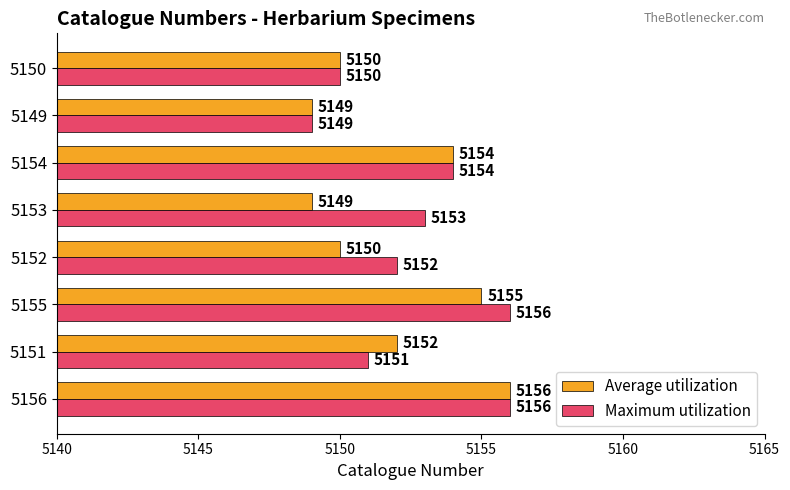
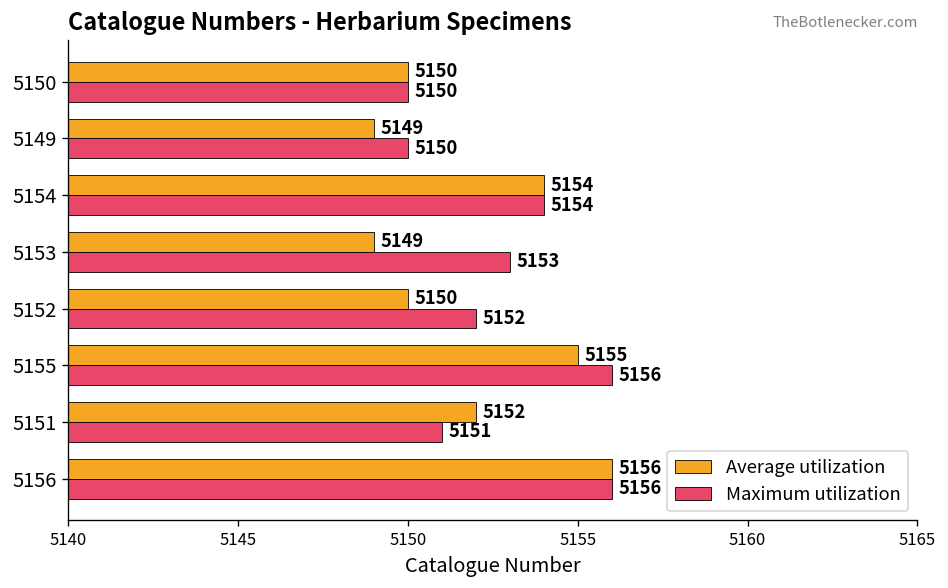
Maximum utilization, 5149: 5149 -> 5150
